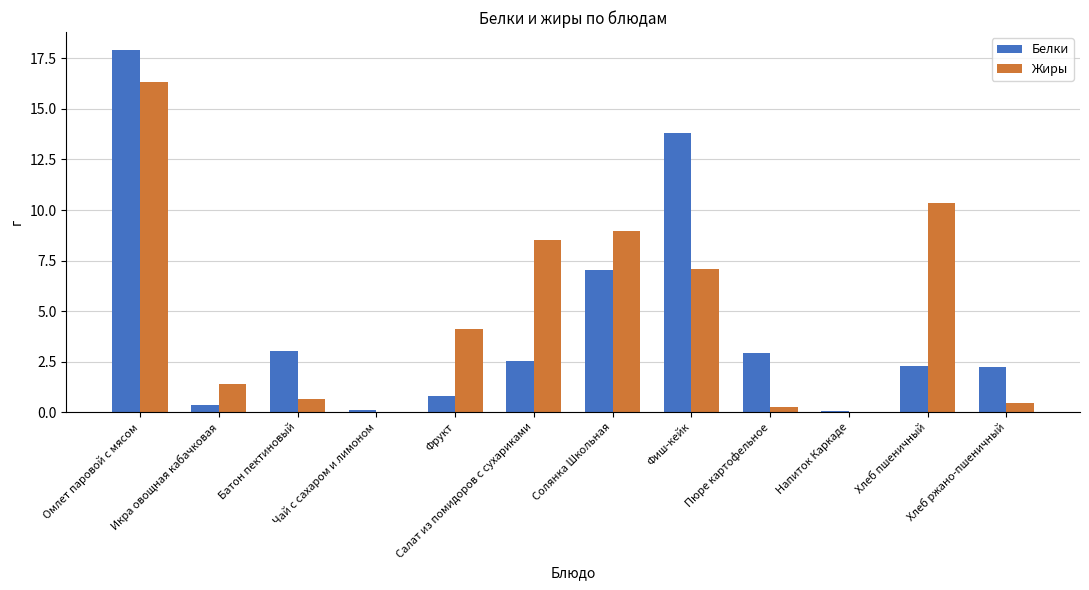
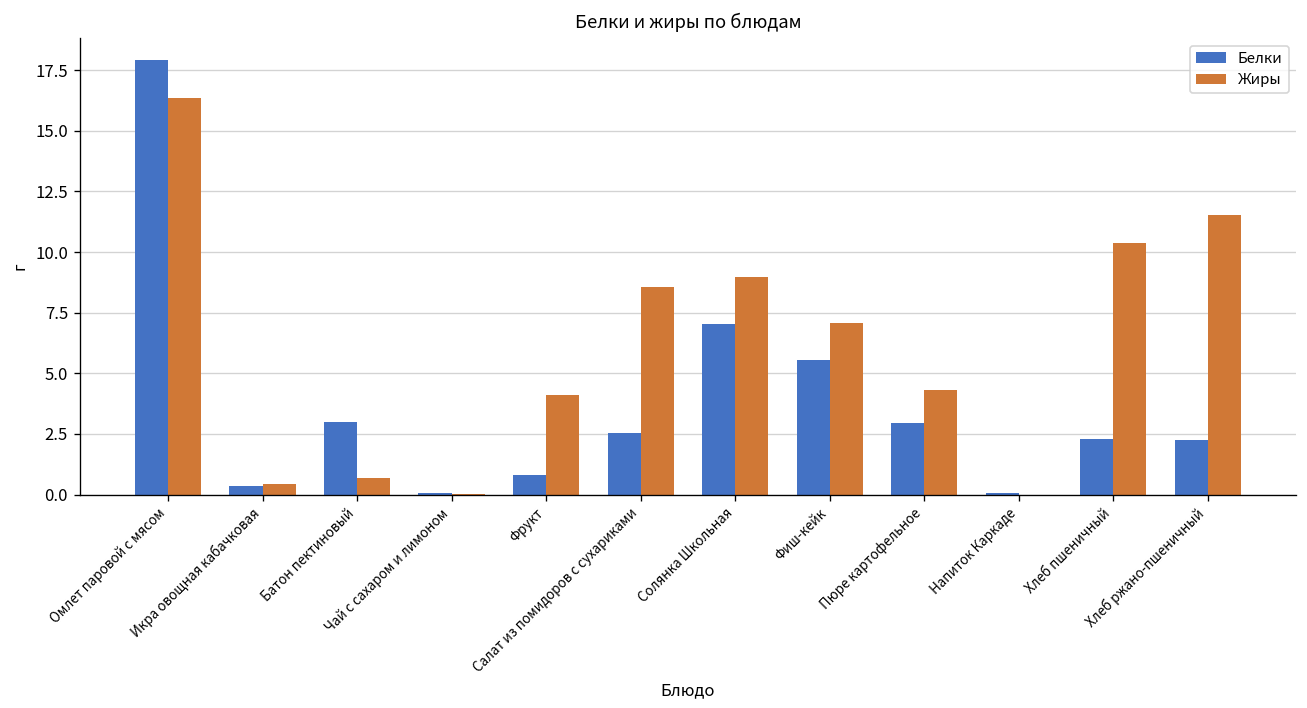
Жиры, Икра овощная кабачковая: 1.4 -> 0.4
Белки, Фиш-кейк: 13.8 -> 5.6
Жиры, Пюре картофельное: 0.3 -> 4.3
Жиры, Хлеб ржано-пшеничный: 0.4 -> 11.5
